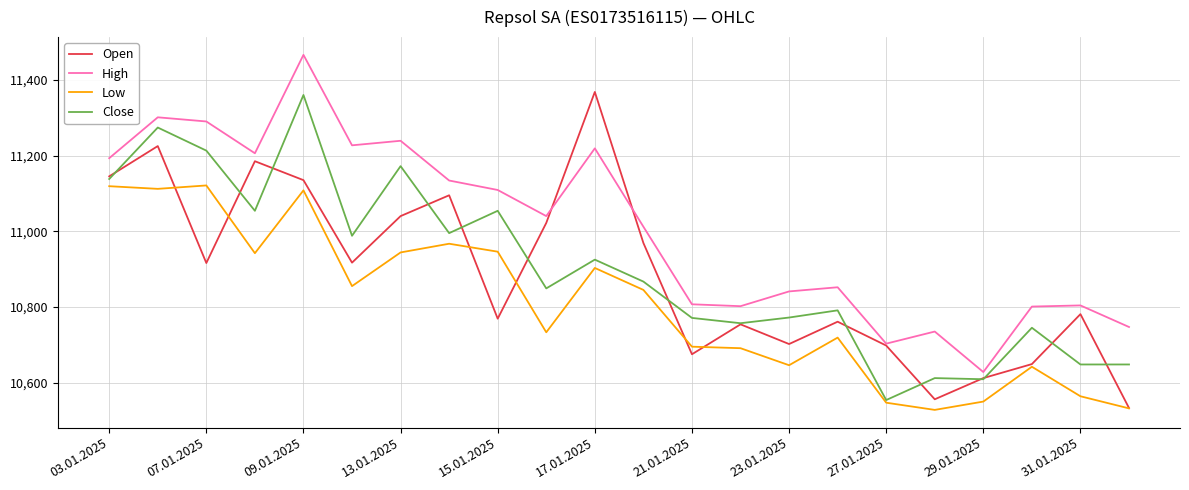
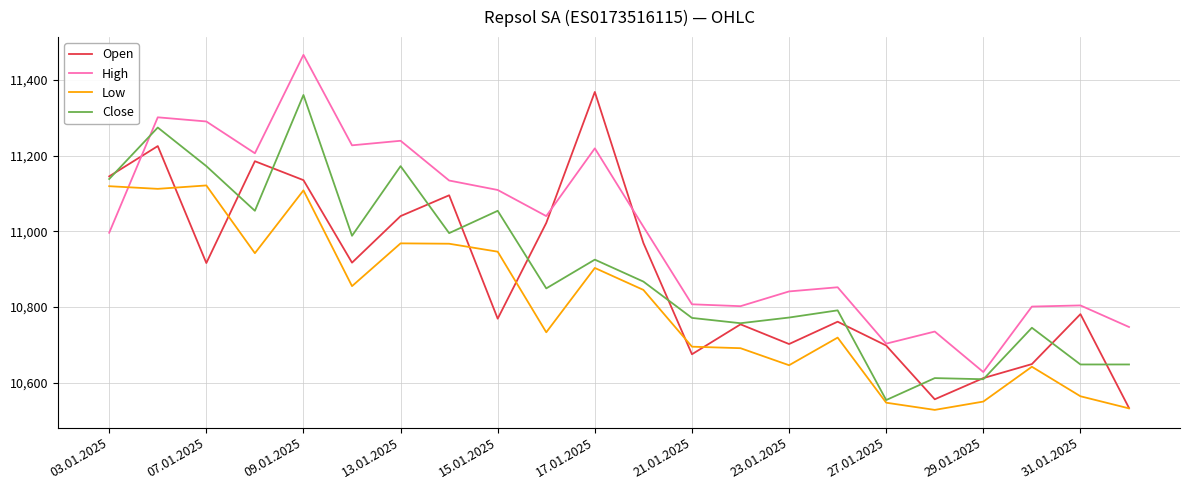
High, 03.01.2025: 11,190 -> 11,000
Close, 07.01.2025: 11,210 -> 11,170
Low, 13.01.2025: 10,940 -> 10,970
